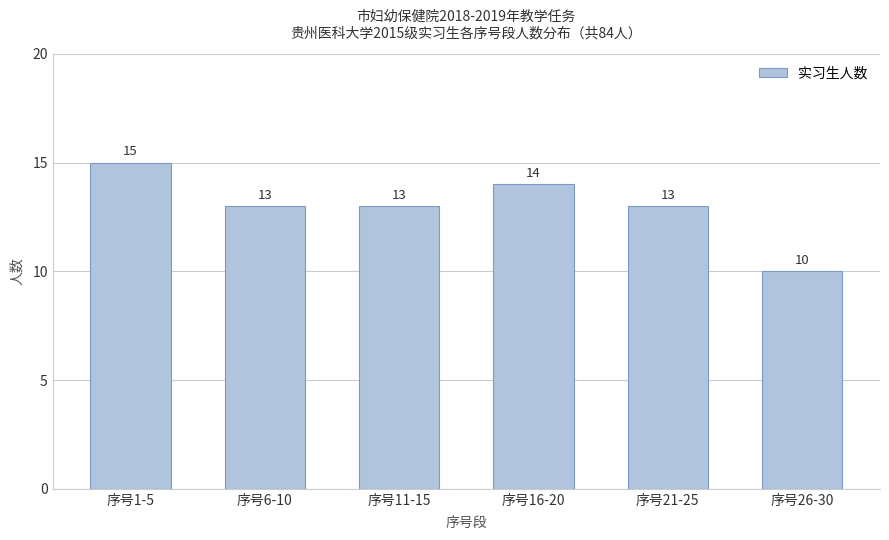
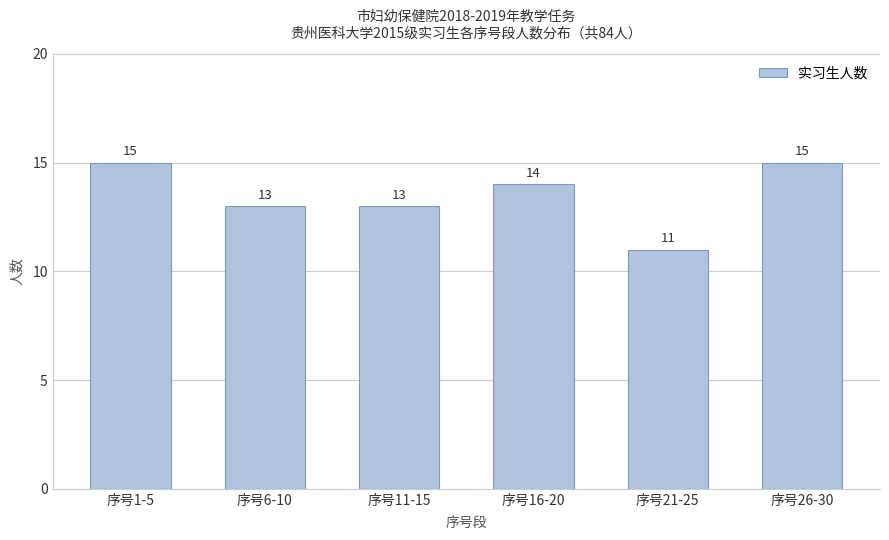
序号21-25: 13 -> 11
序号26-30: 10 -> 15
